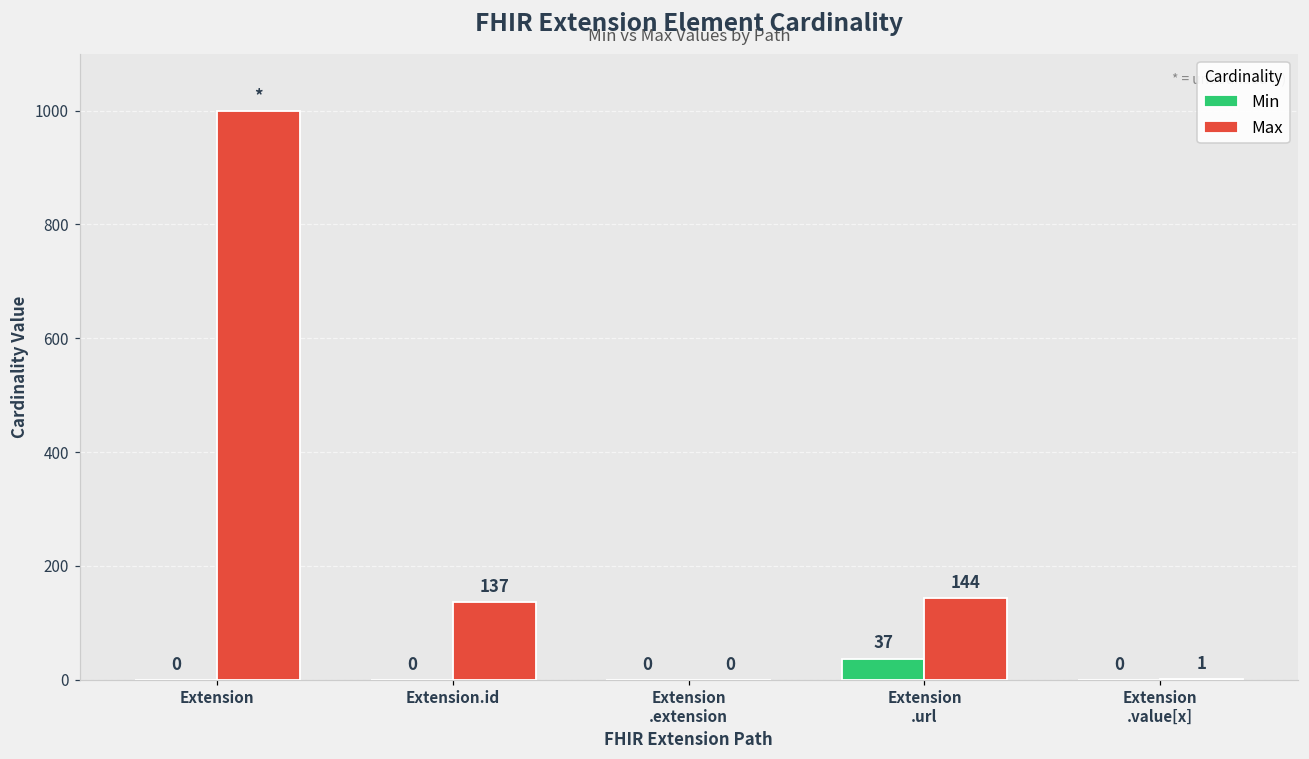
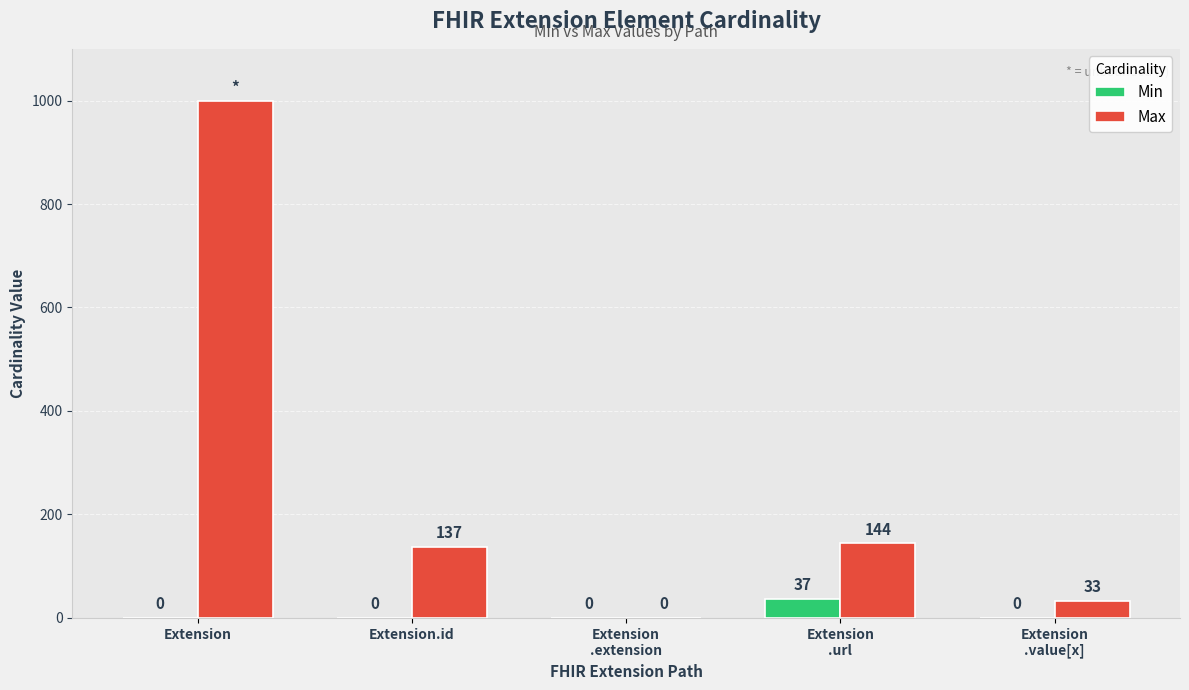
Max, Extension .value[x]: 1 -> 33
